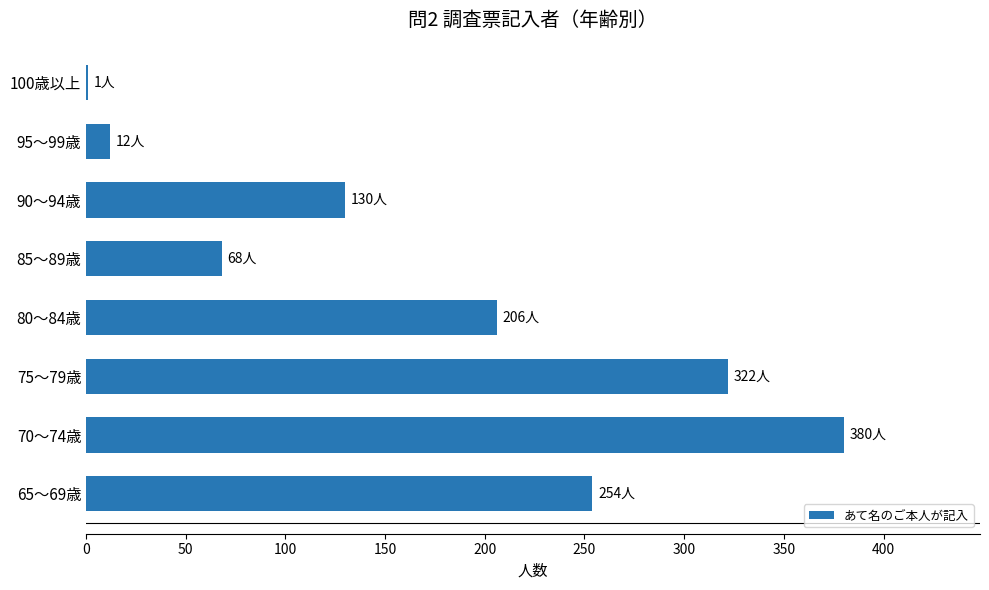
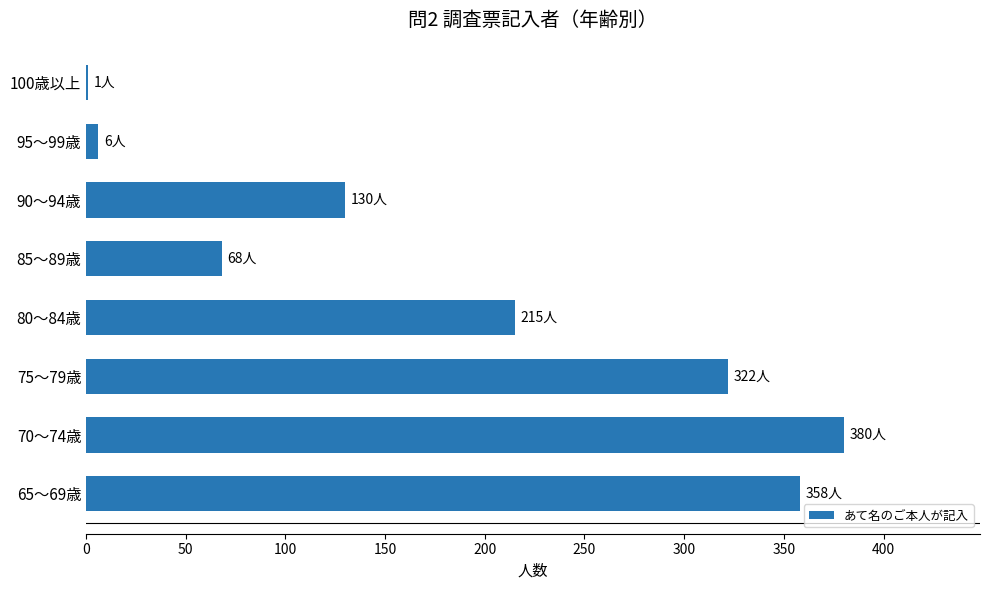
95～99歳: 12人 -> 6人
80～84歳: 206人 -> 215人
65～69歳: 254人 -> 358人
